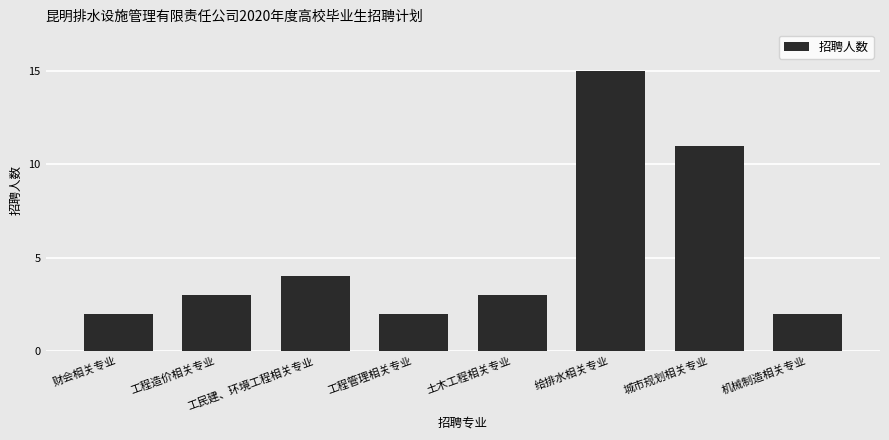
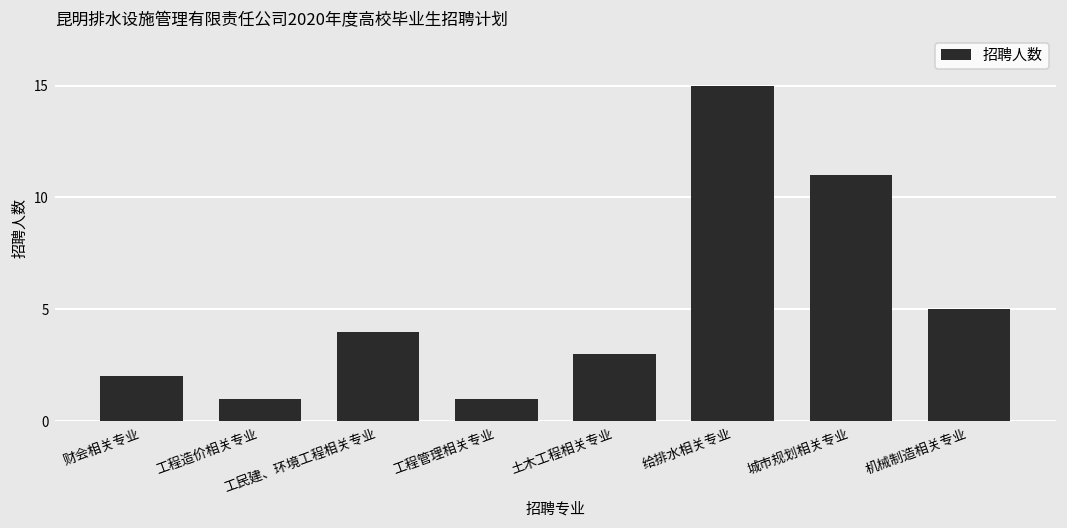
工程造价相关专业: 3 -> 1
工程管理相关专业: 2 -> 1
机械制造相关专业: 2 -> 5
